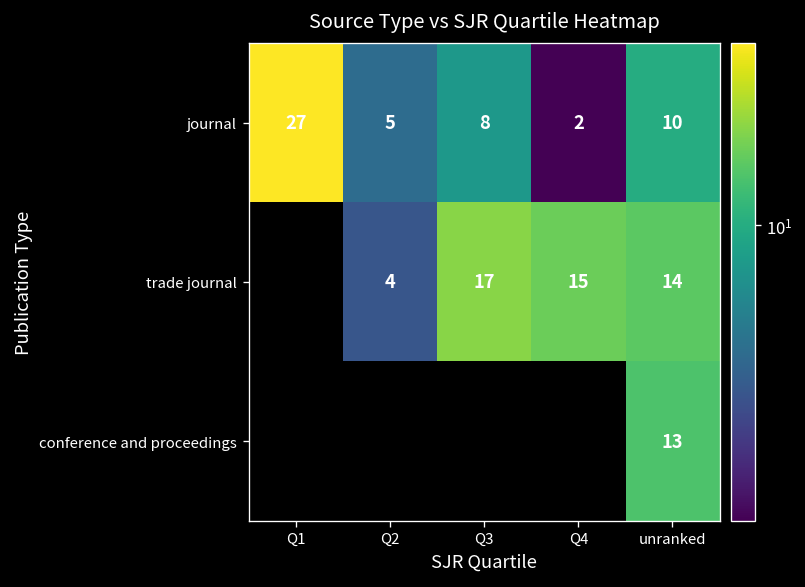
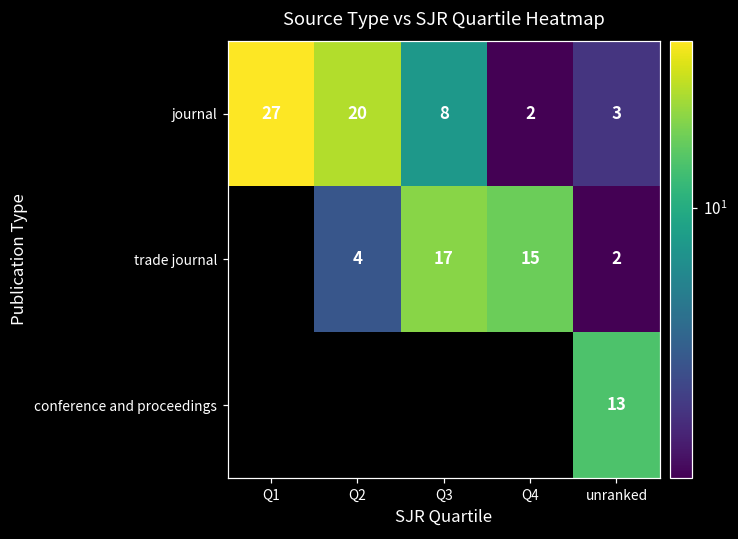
journal, Q2: 5 -> 20
journal, unranked: 10 -> 3
trade journal, unranked: 14 -> 2
